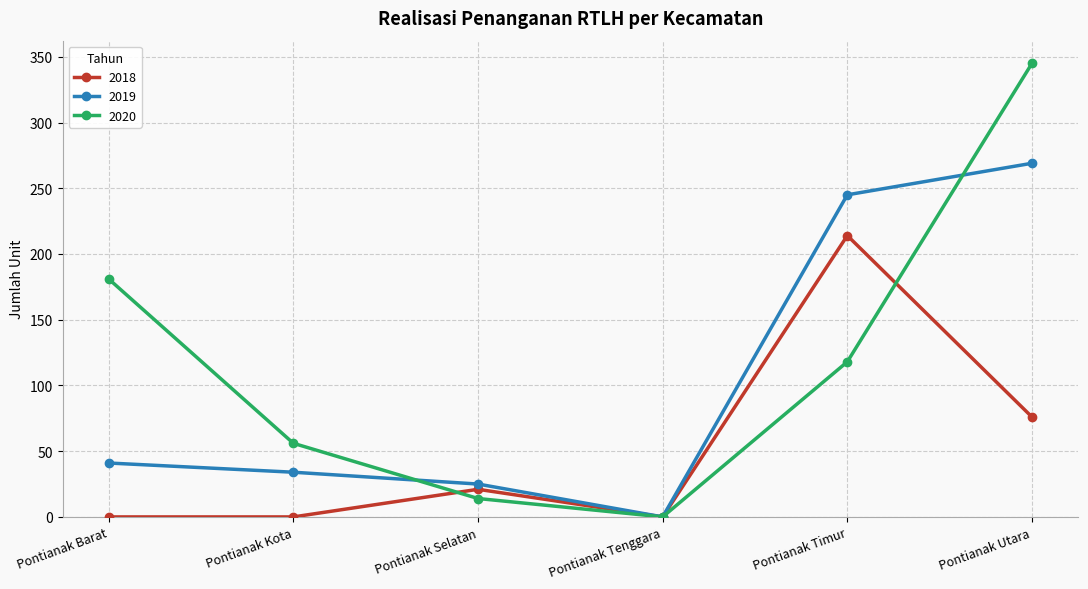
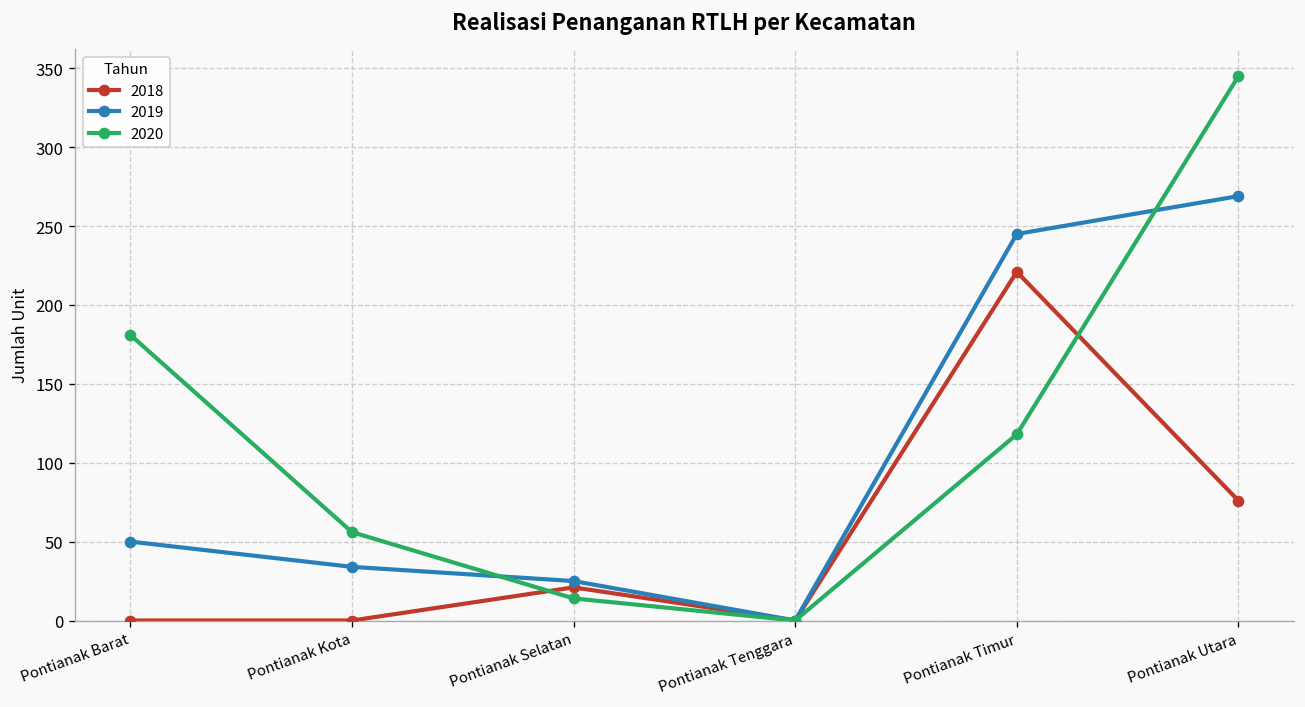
2019, Pontianak Barat: 41 -> 50
2018, Pontianak Timur: 214 -> 221
